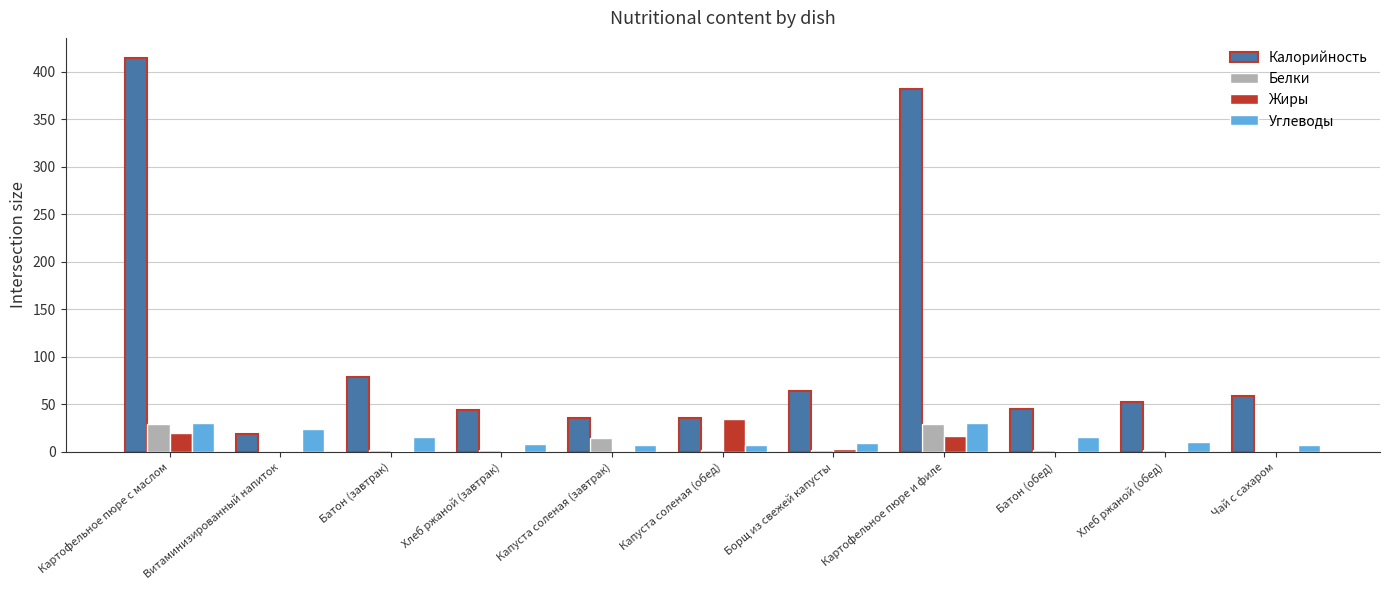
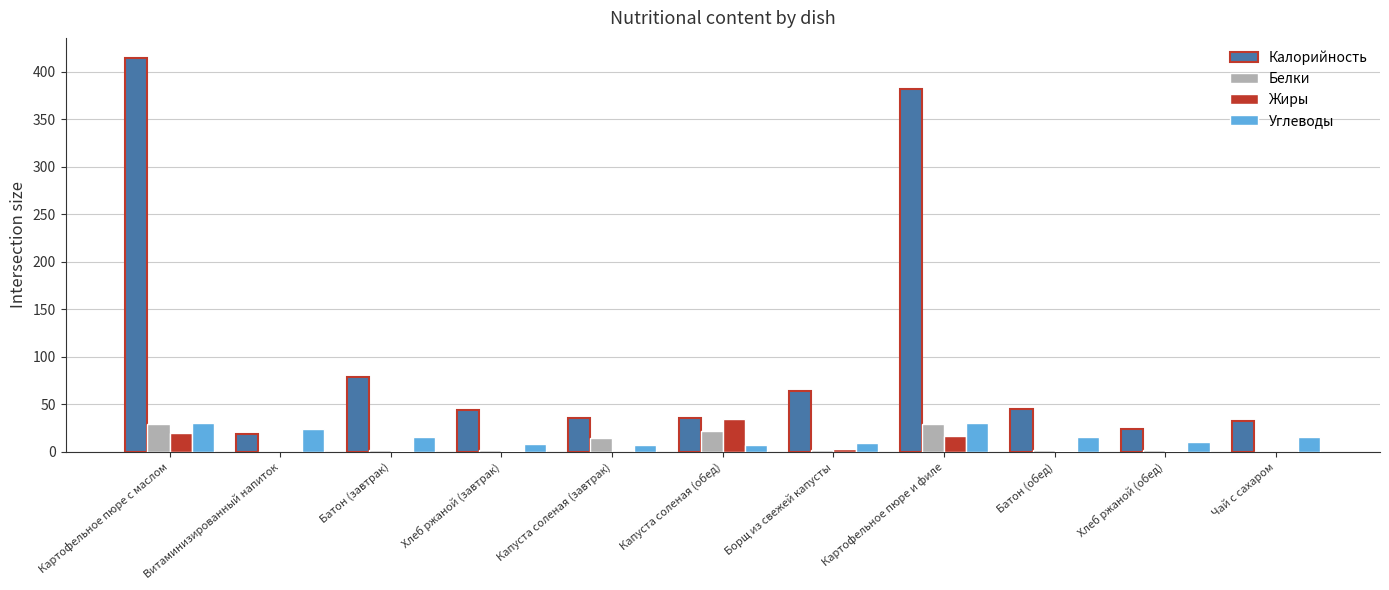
Белки, Капуста соленая (обед): 0 -> 20
Калорийность, Хлеб ржаной (обед): 50 -> 20
Калорийность, Чай с сахаром: 60 -> 30
Углеводы, Чай с сахаром: 10 -> 20
